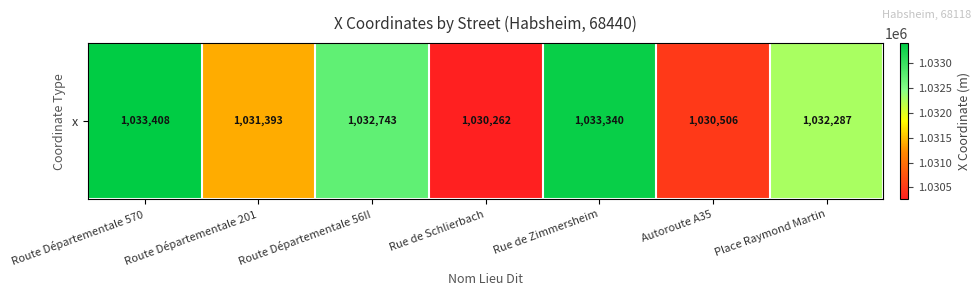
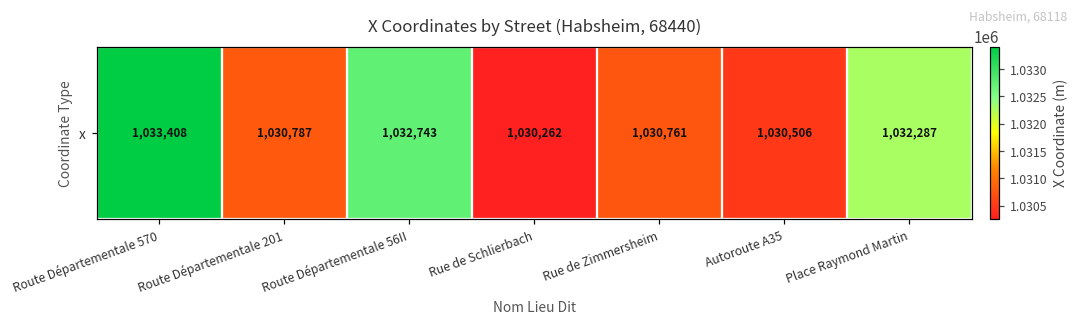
x, Route Départementale 201: 1,031,393 -> 1,030,787
x, Rue de Zimmersheim: 1,033,340 -> 1,030,761
